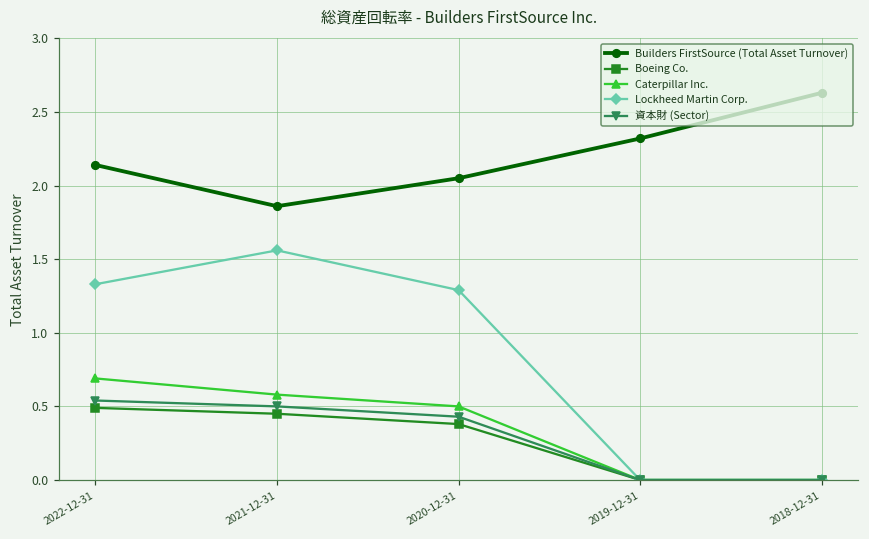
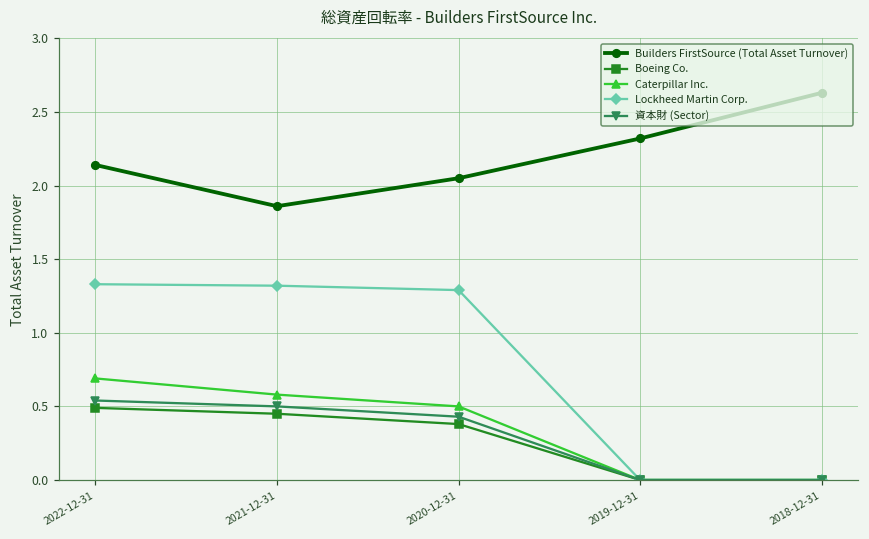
Lockheed Martin Corp., 2021-12-31: 1.56 -> 1.32
